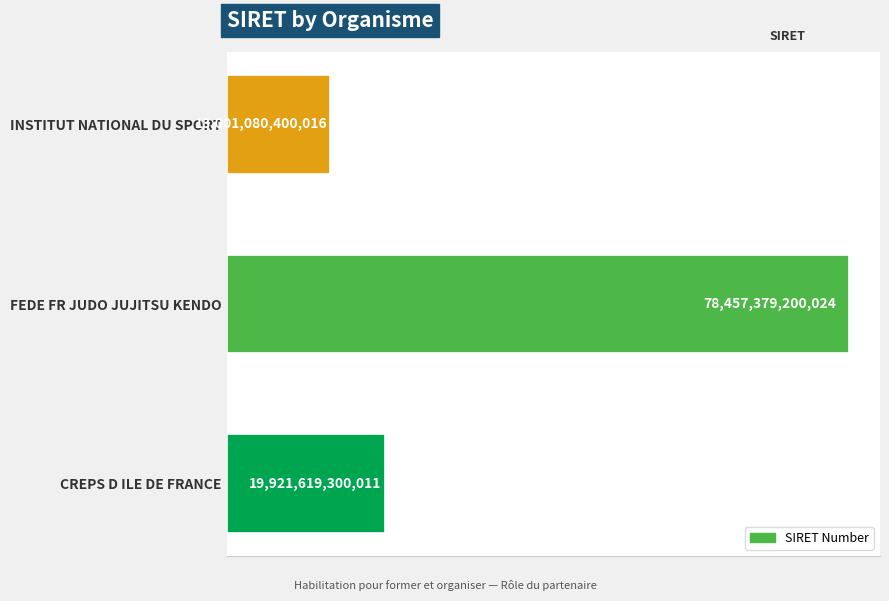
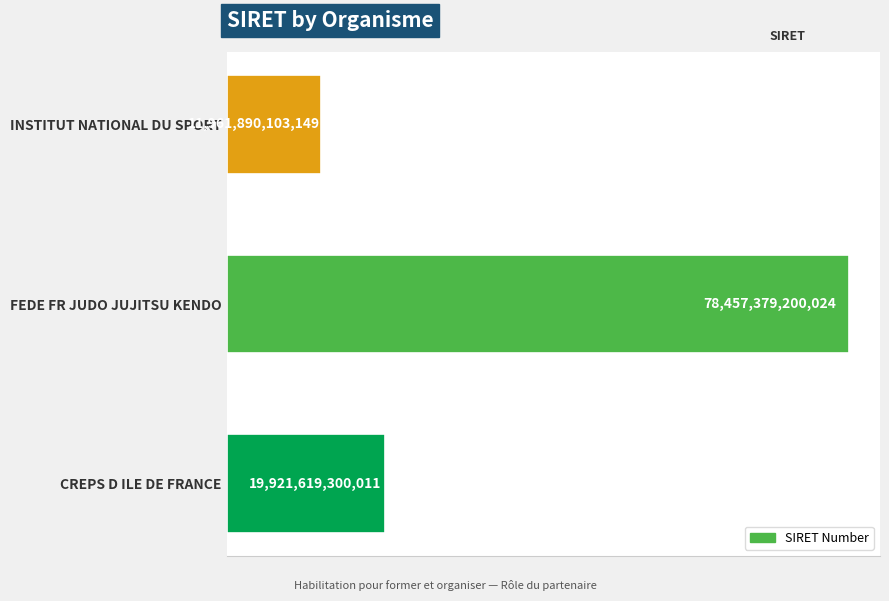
INSTITUT NATIONAL DU SPORT: 13,001,080,400,016 -> 11,961,890,103,149
